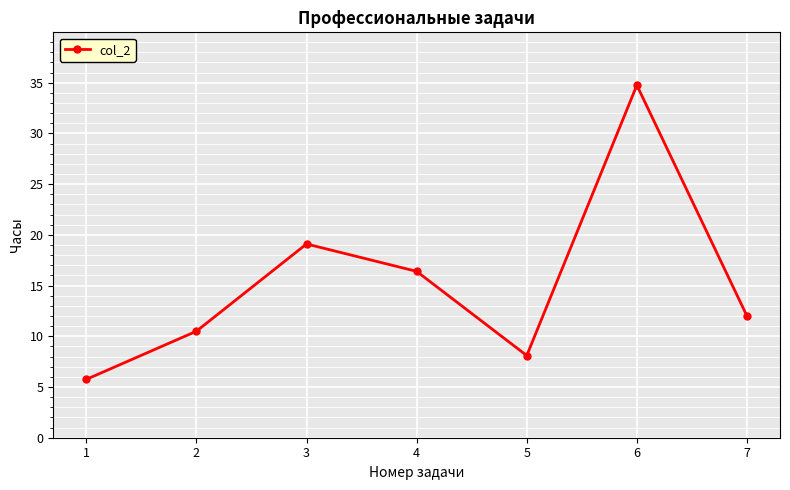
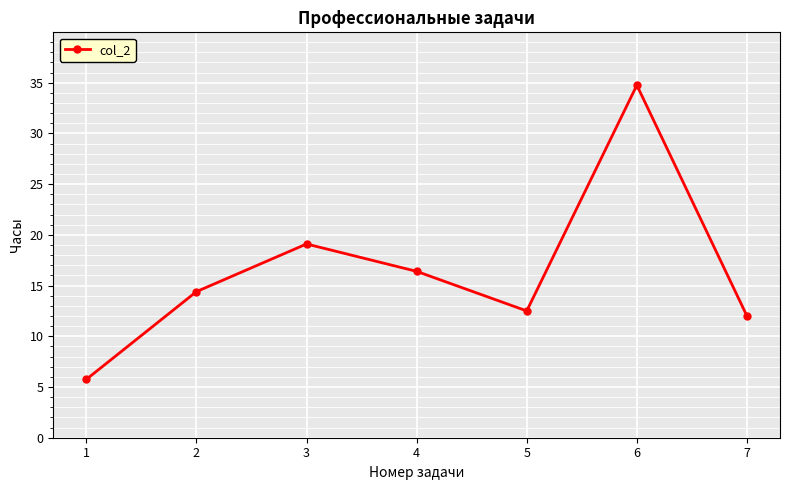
2: 10.5 -> 14.4
5: 8.1 -> 12.5
